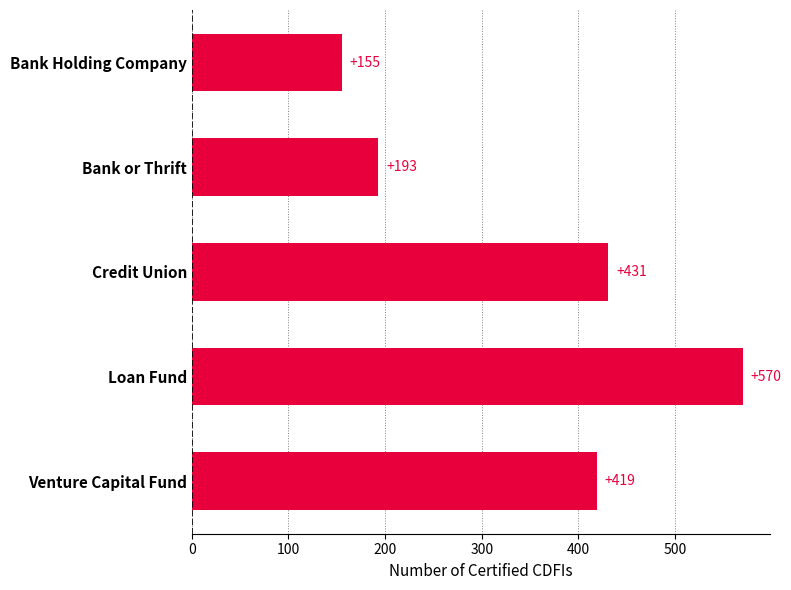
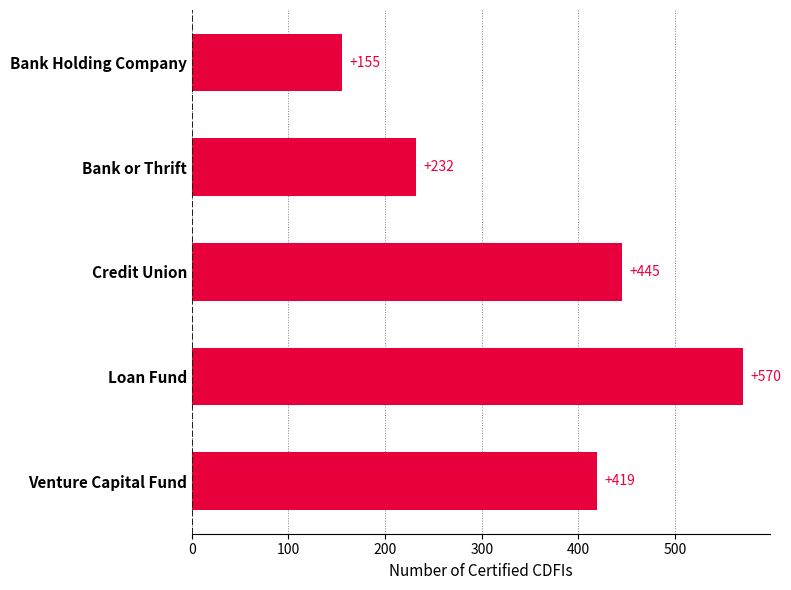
Bank or Thrift: +193 -> +232
Credit Union: +431 -> +445
